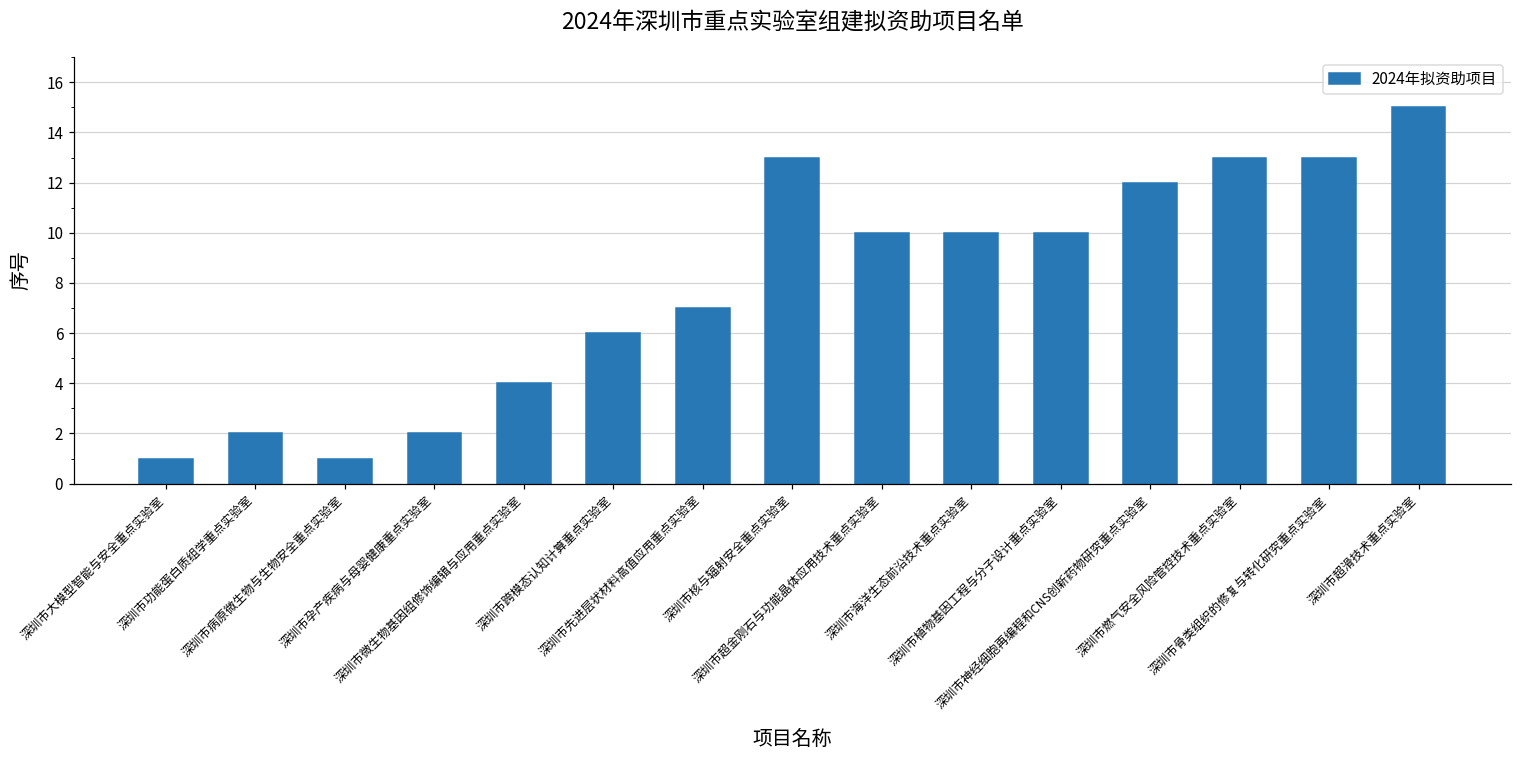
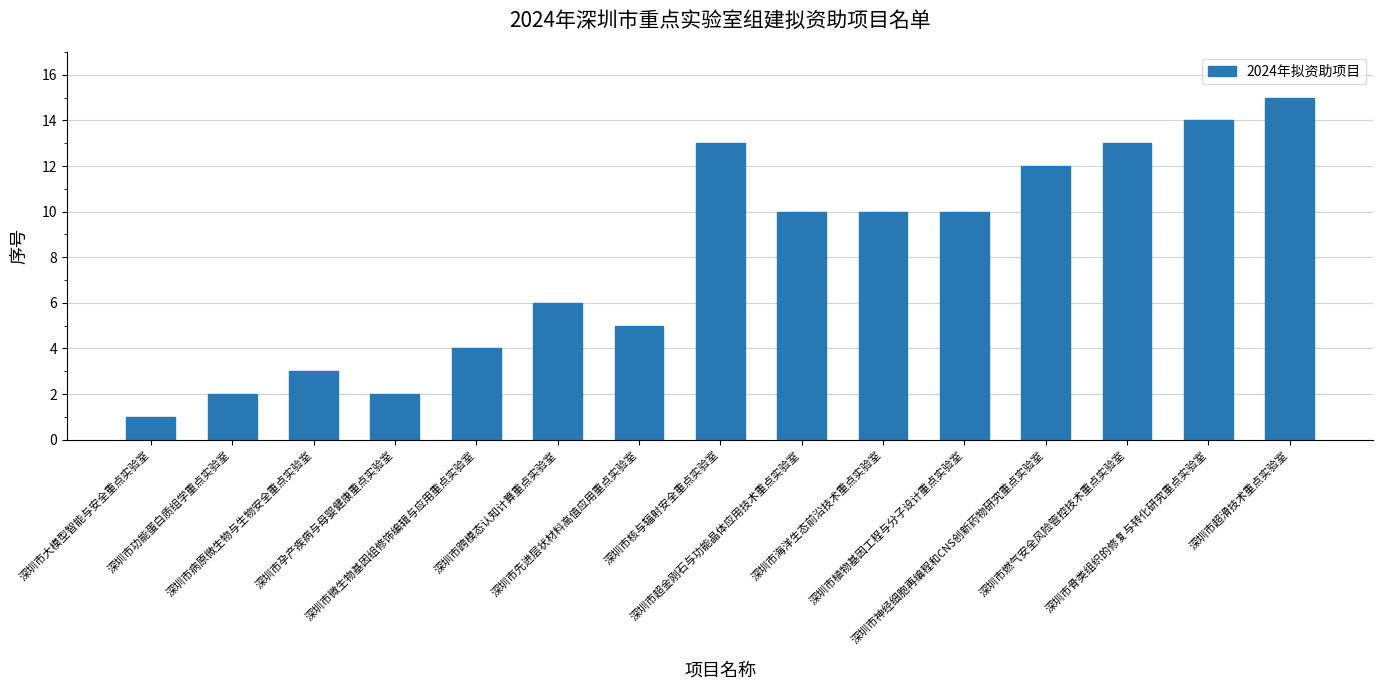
深圳市病原微生物与生物安全重点实验室: 1 -> 3
深圳市先进层状材料高值应用重点实验室: 7 -> 5
深圳市骨类组织的修复与转化研究重点实验室: 13 -> 14
